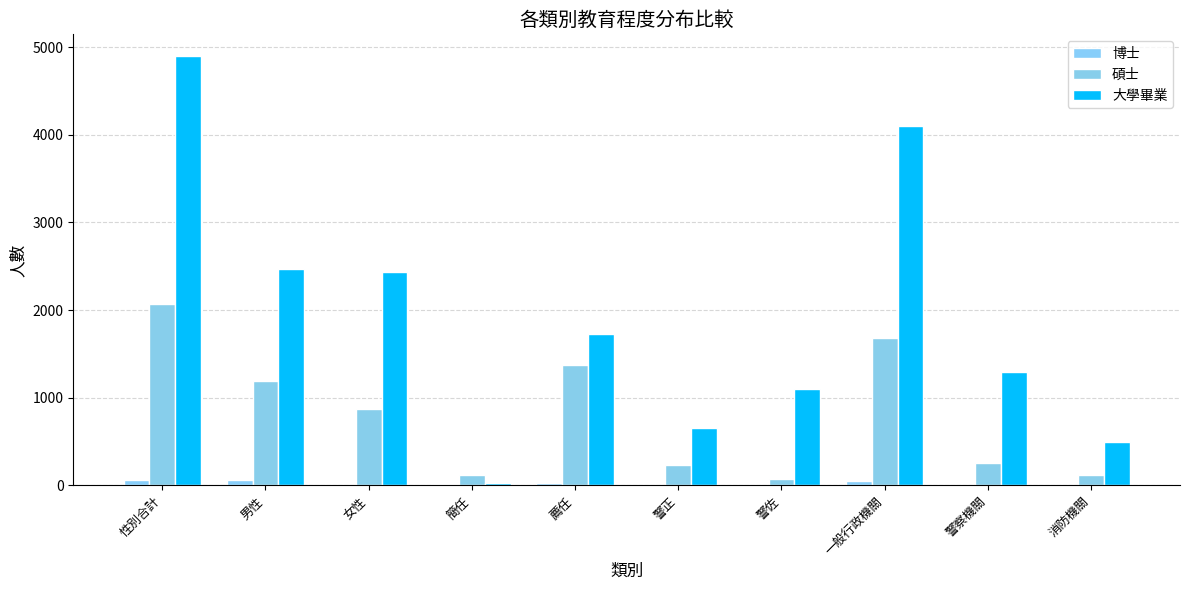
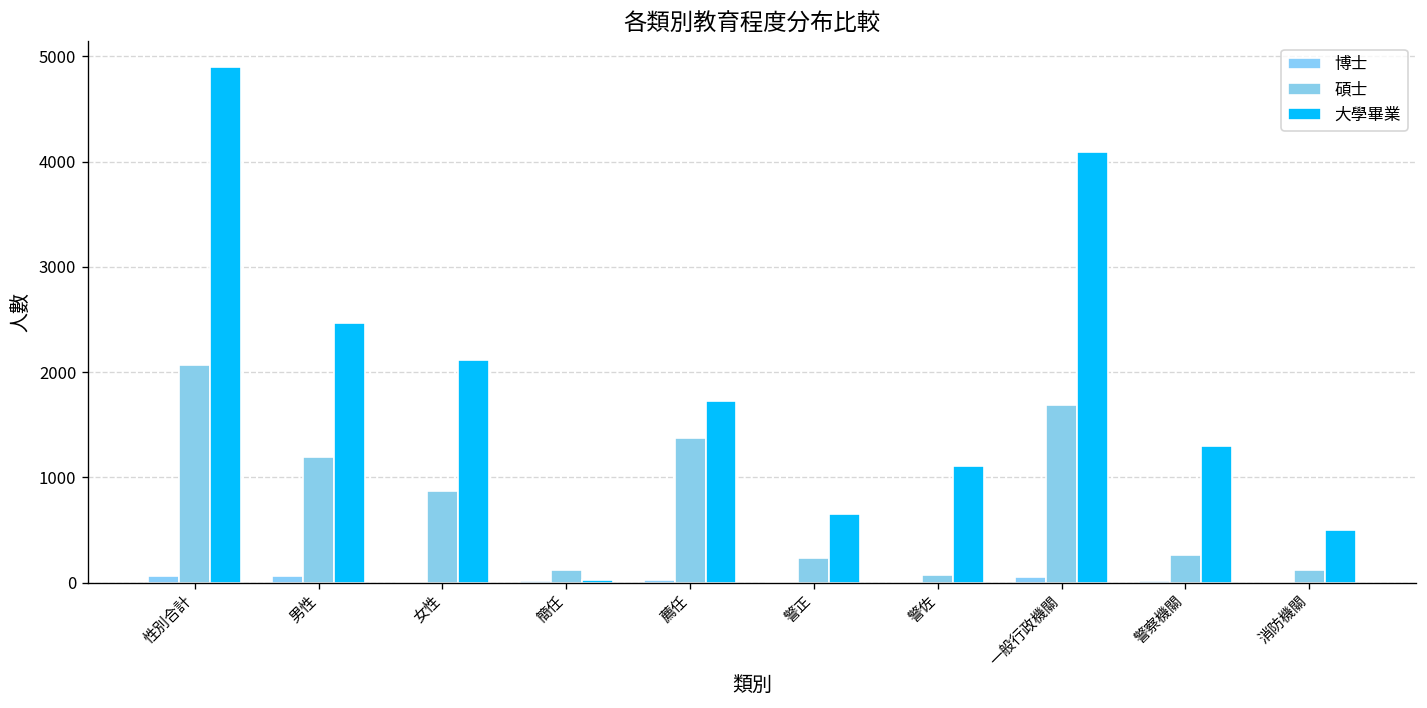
大學畢業, 女性: 2400 -> 2100
